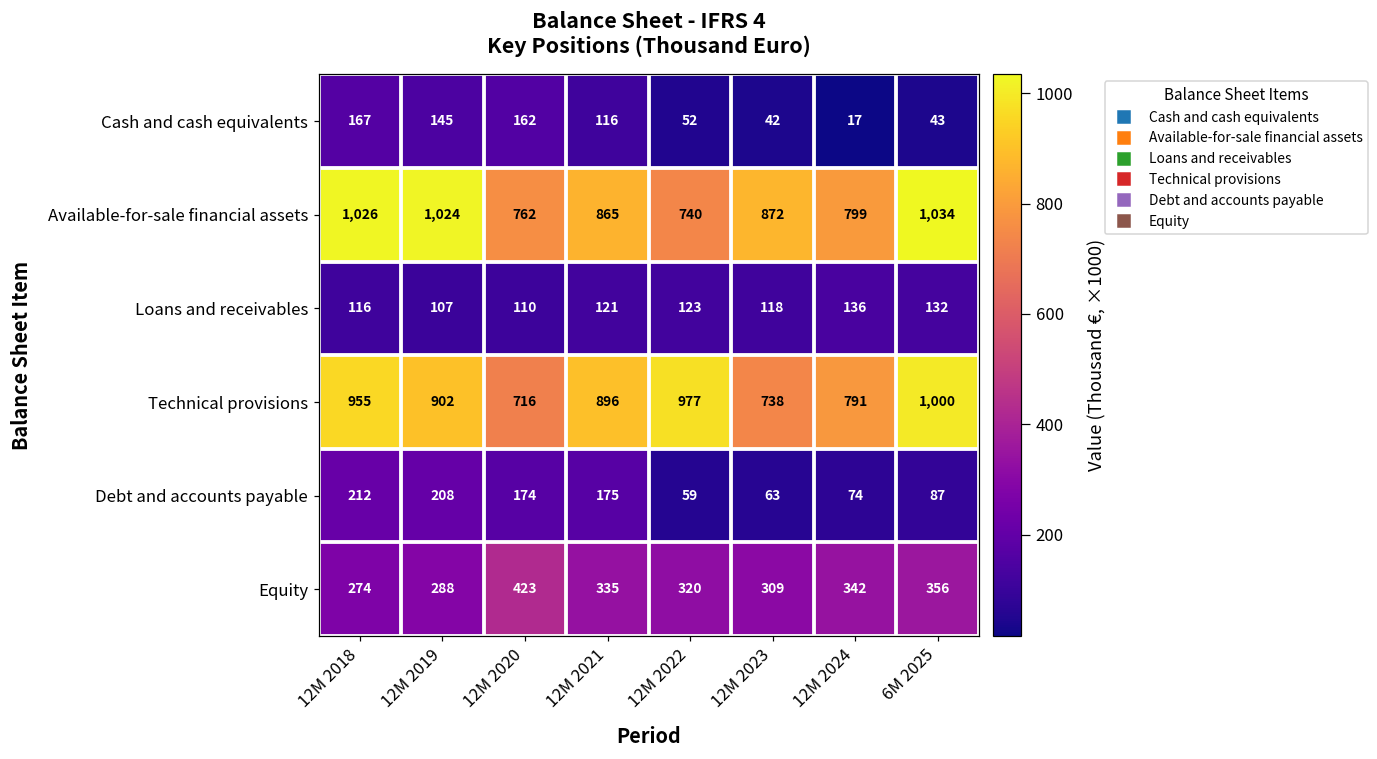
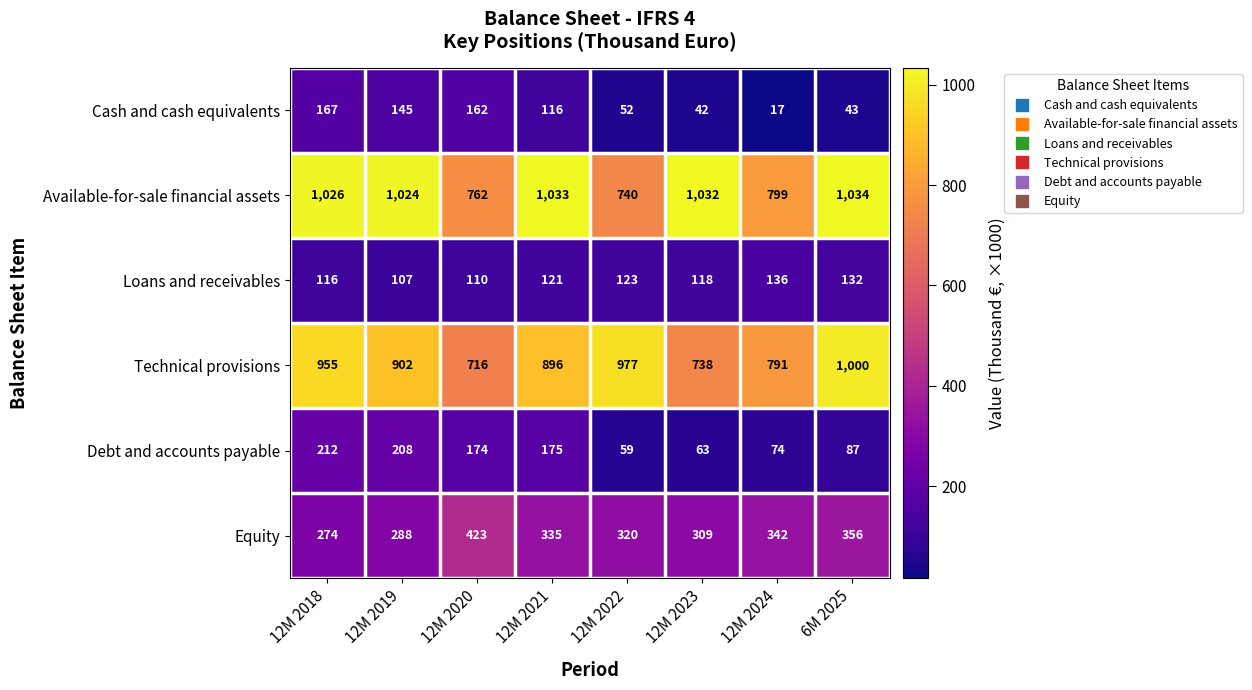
Available-for-sale financial assets, 12M 2021: 865 -> 1,033
Available-for-sale financial assets, 12M 2023: 872 -> 1,032
